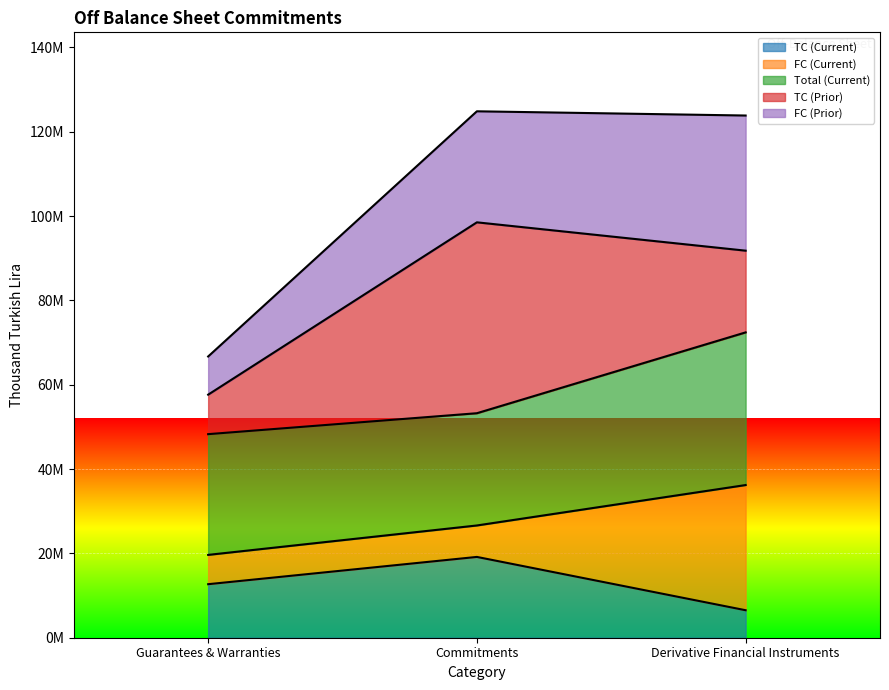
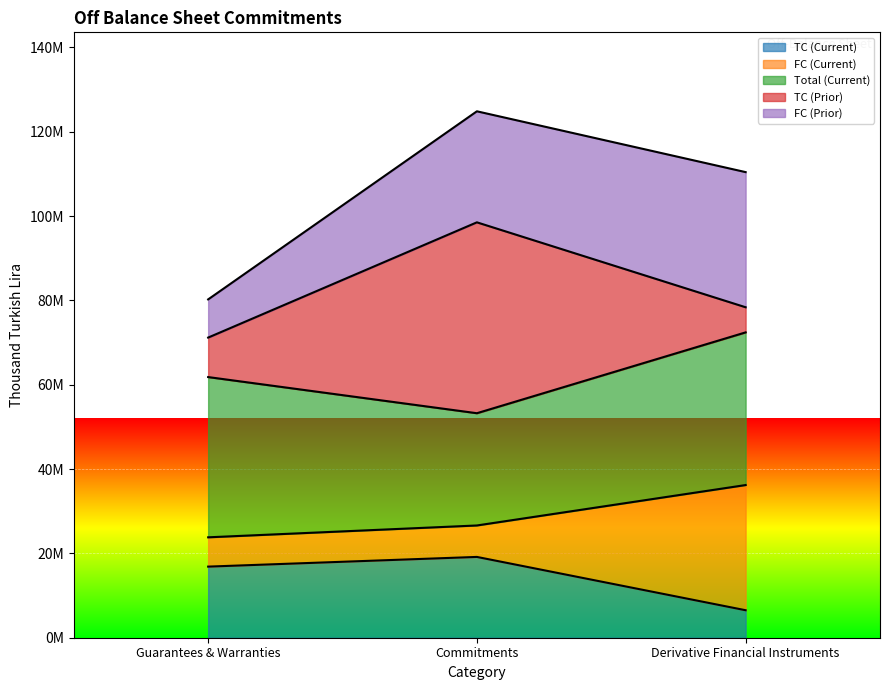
TC (Current), Guarantees & Warranties: 13000000 -> 17000000
Total (Current), Guarantees & Warranties: 29000000 -> 38000000
TC (Prior), Derivative Financial Instruments: 19000000 -> 6000000
